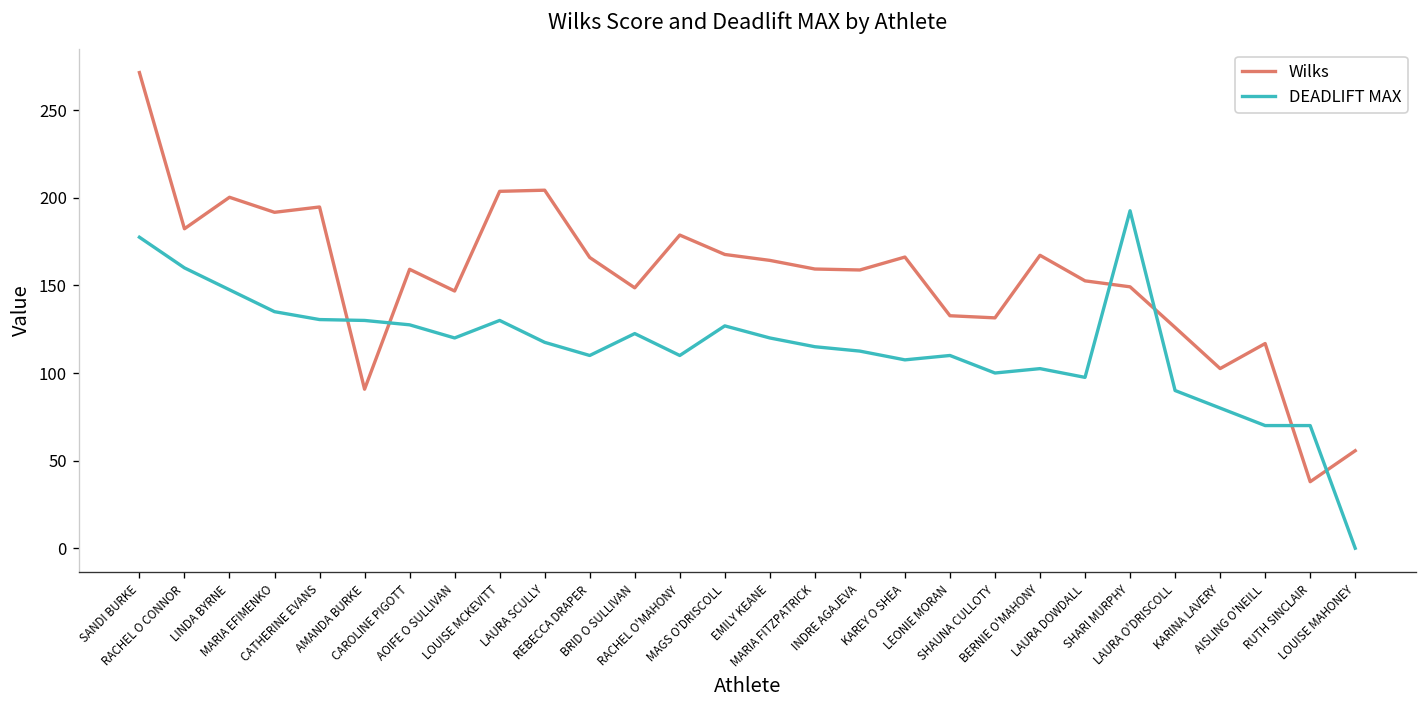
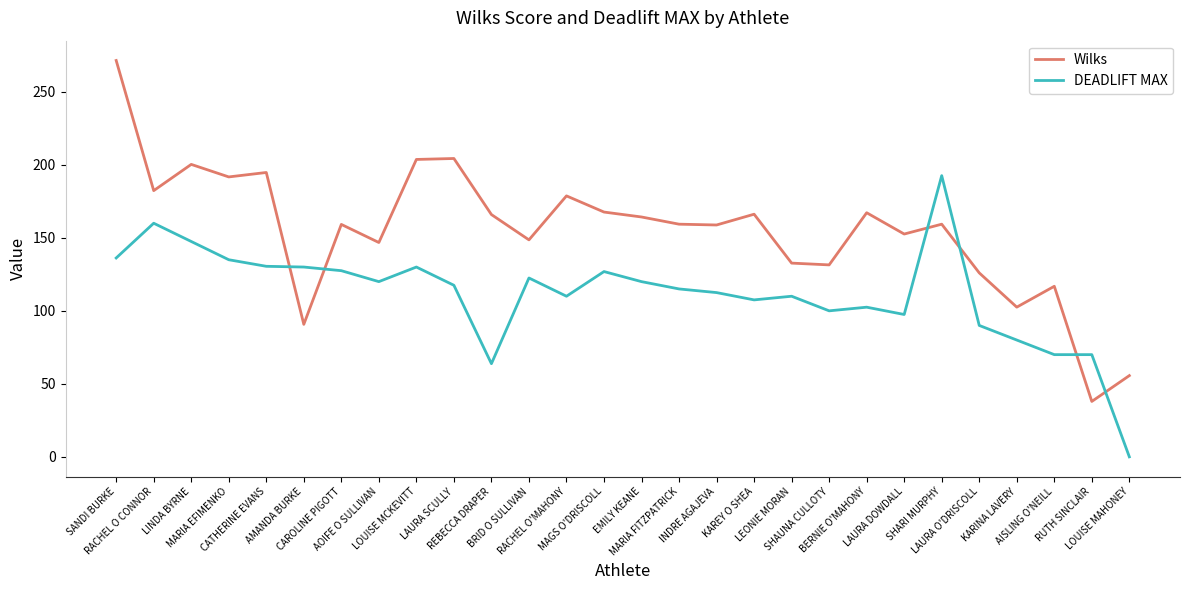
DEADLIFT MAX, SANDI BURKE: 178 -> 136
DEADLIFT MAX, REBECCA DRAPER: 110 -> 64
Wilks, SHARI MURPHY: 149 -> 159
